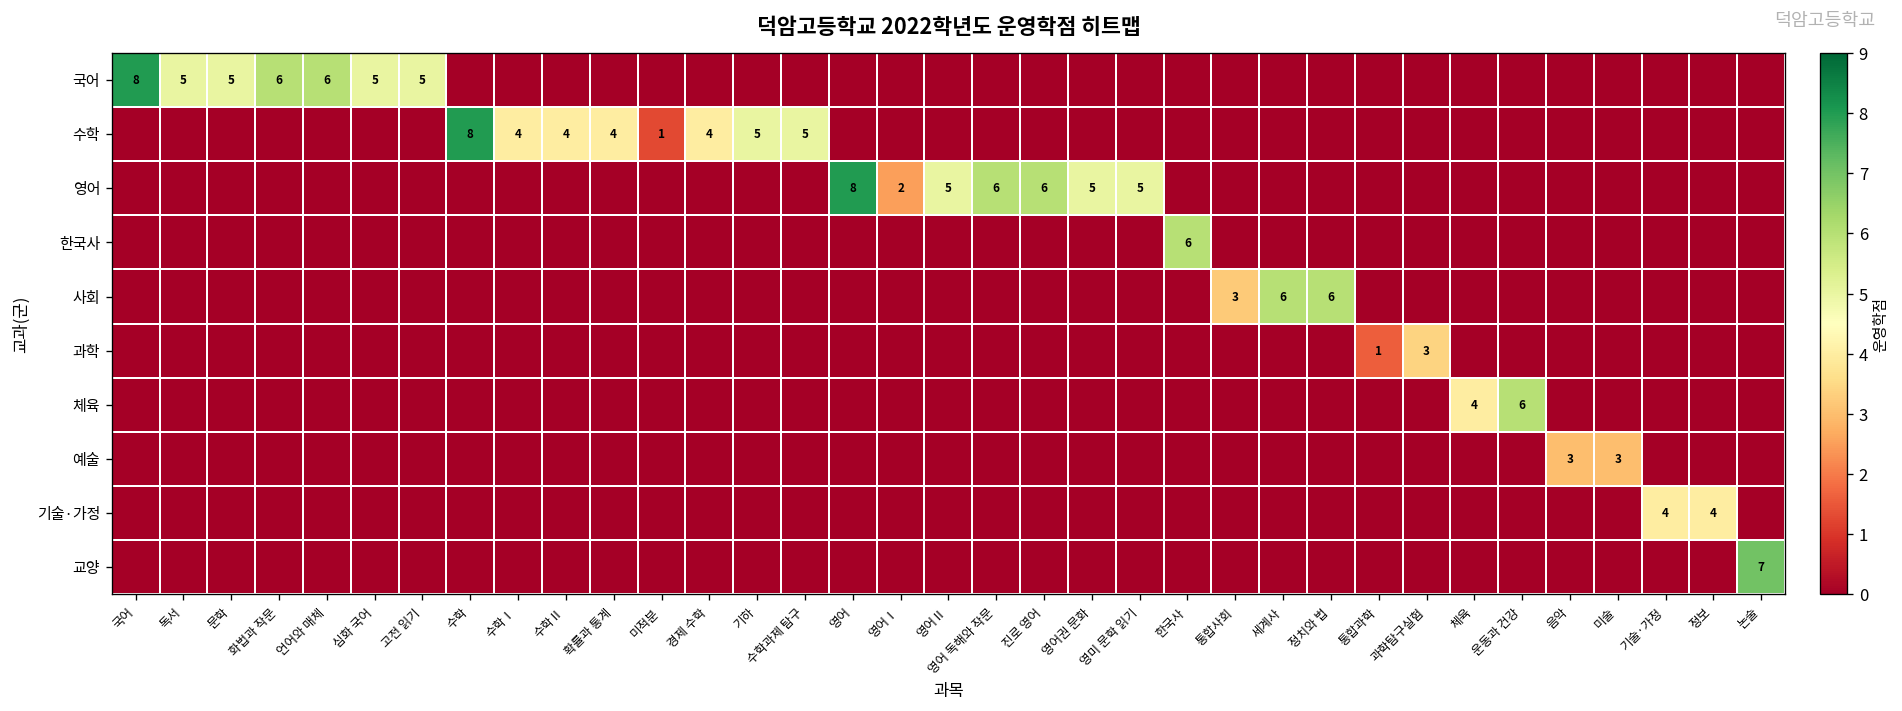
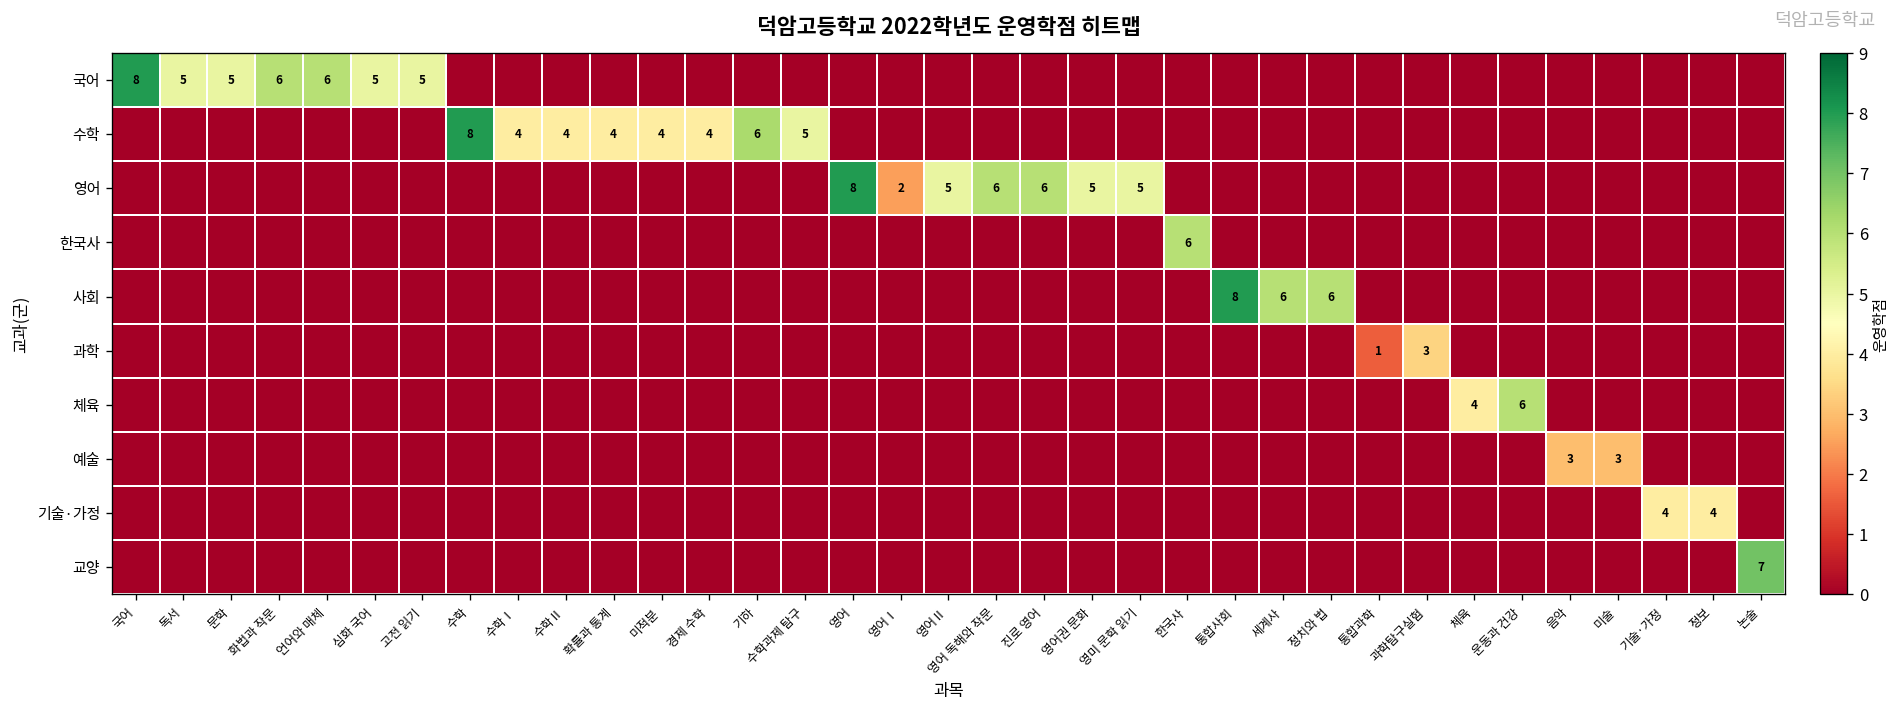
수학, 미적분: 1 -> 4
수학, 기하: 5 -> 6
사회, 통합사회: 3 -> 8
